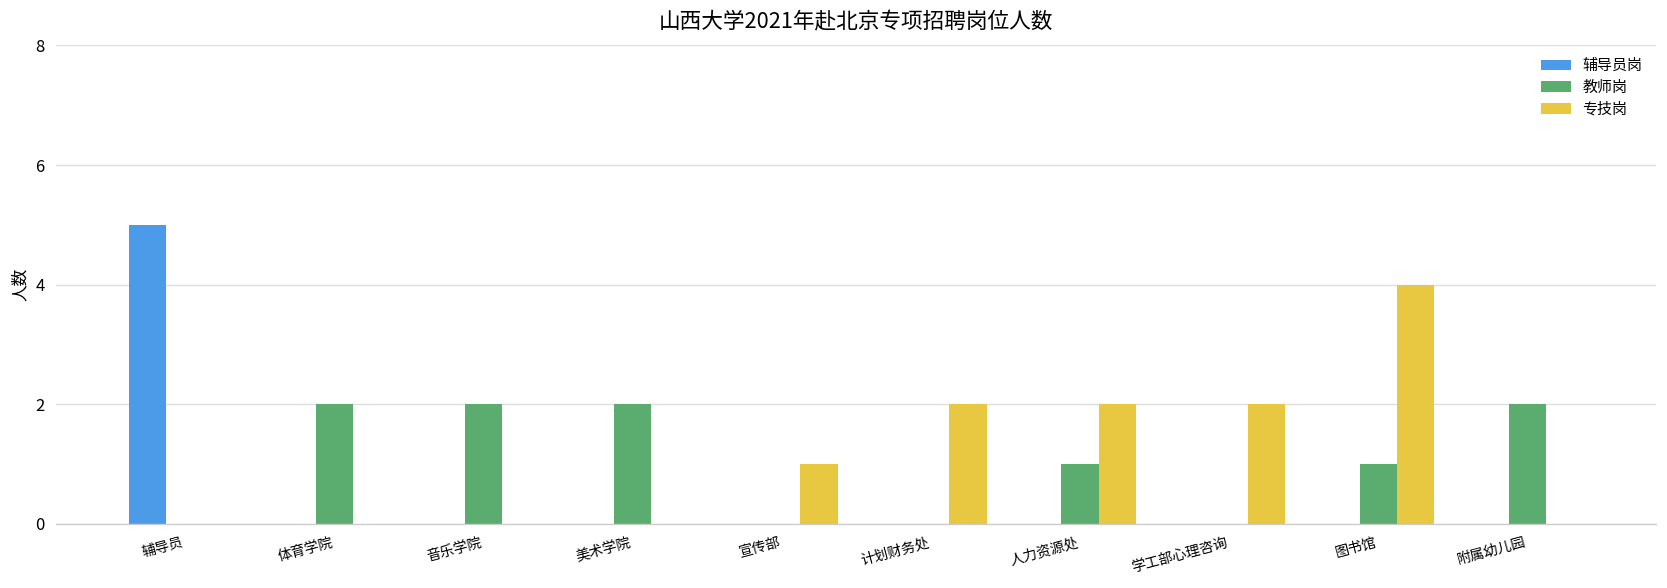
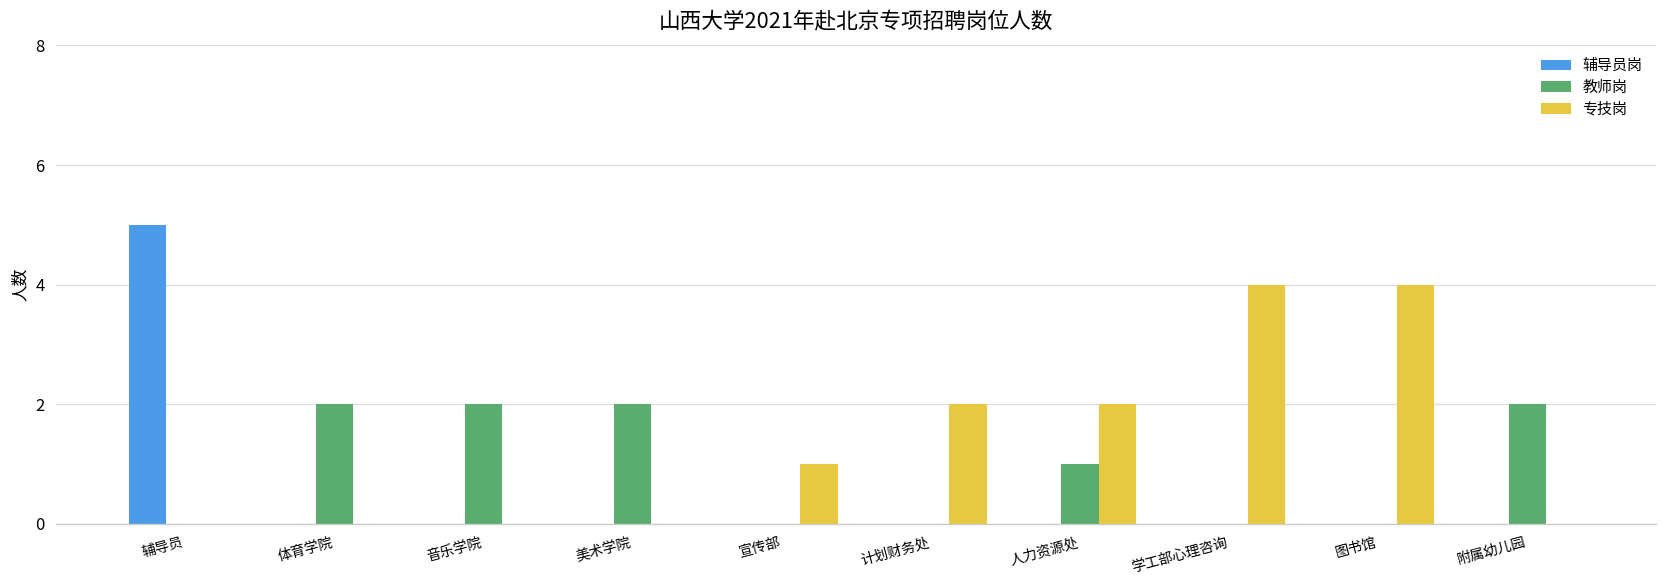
专技岗, 学工部心理咨询: 2 -> 4
教师岗, 图书馆: 1 -> 0
